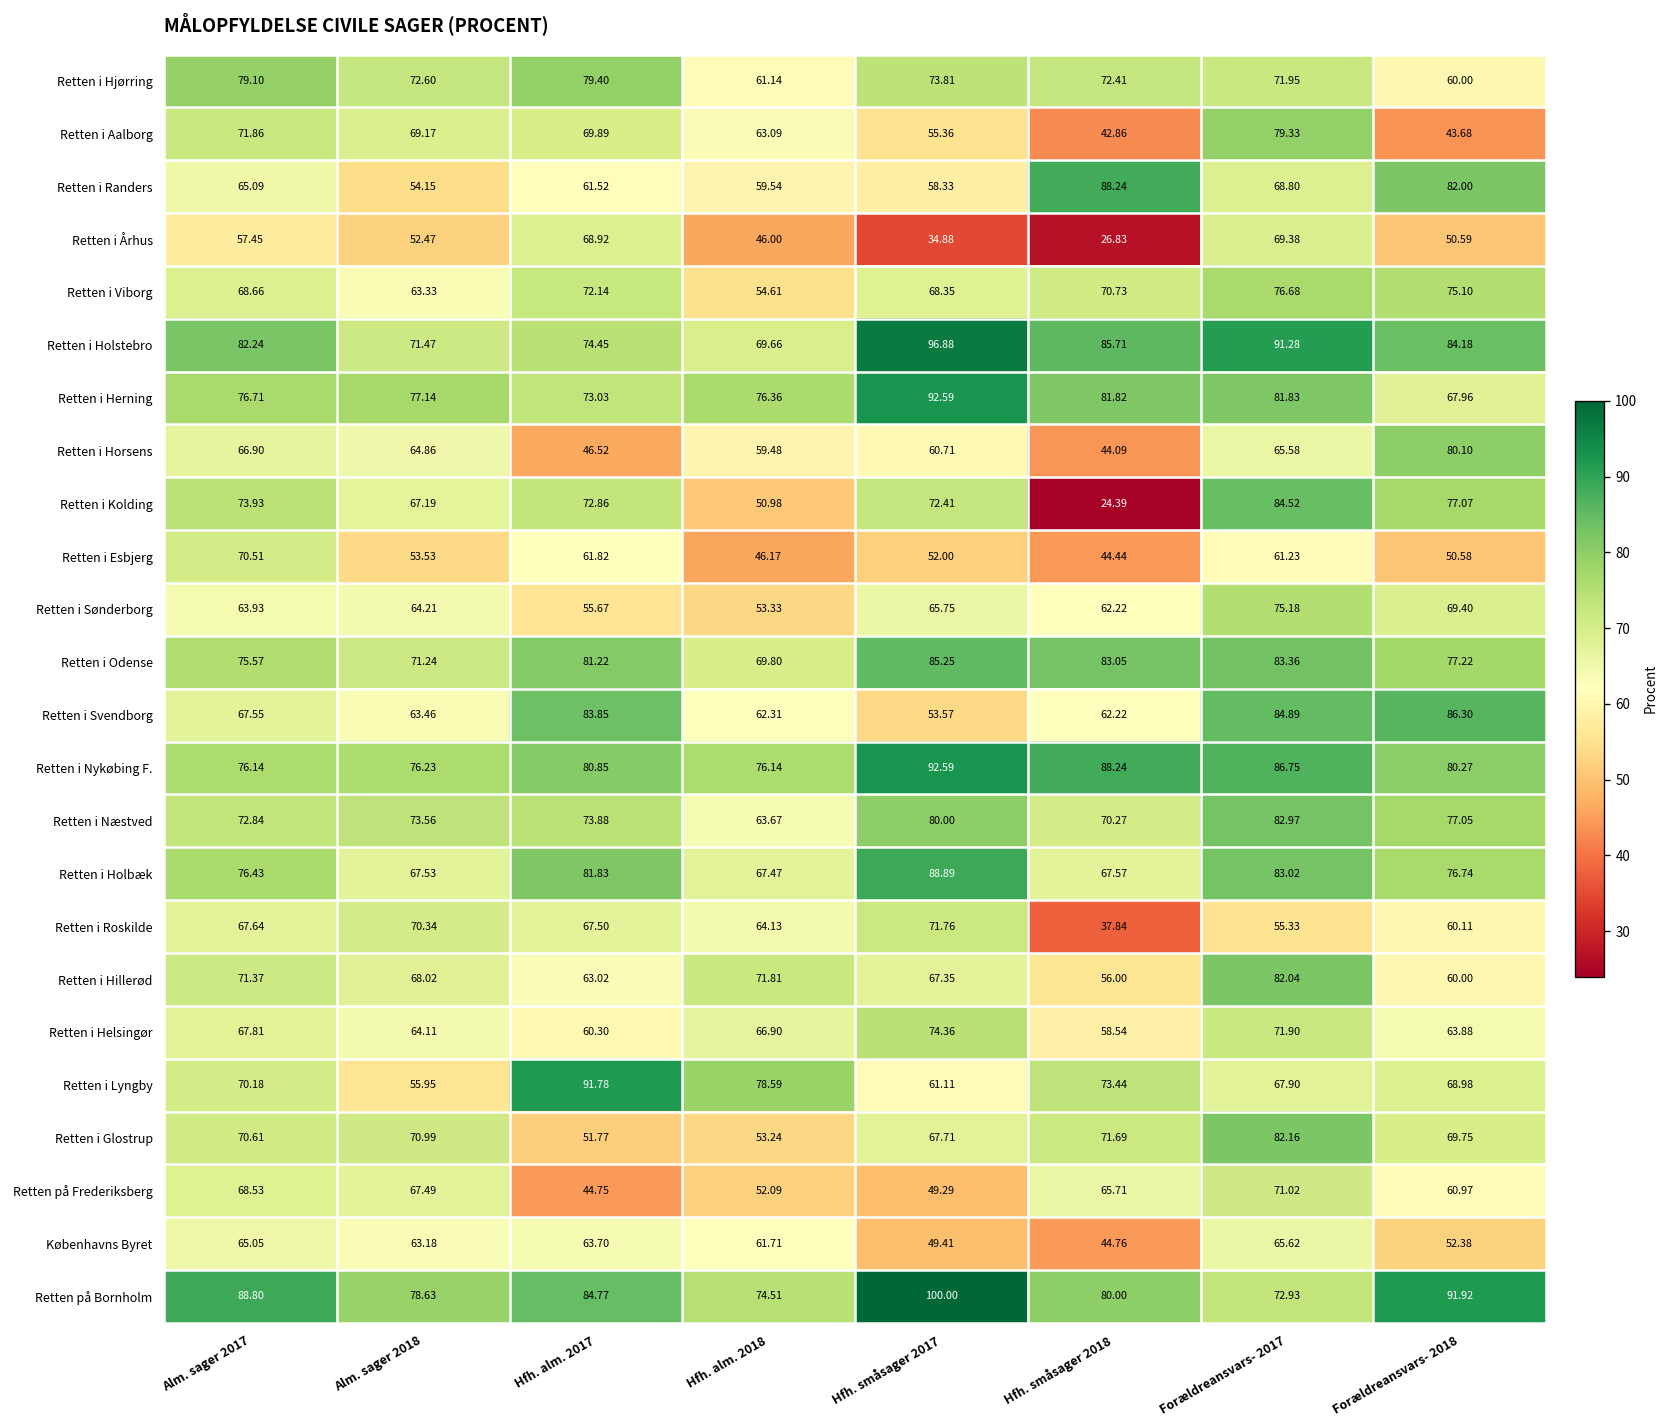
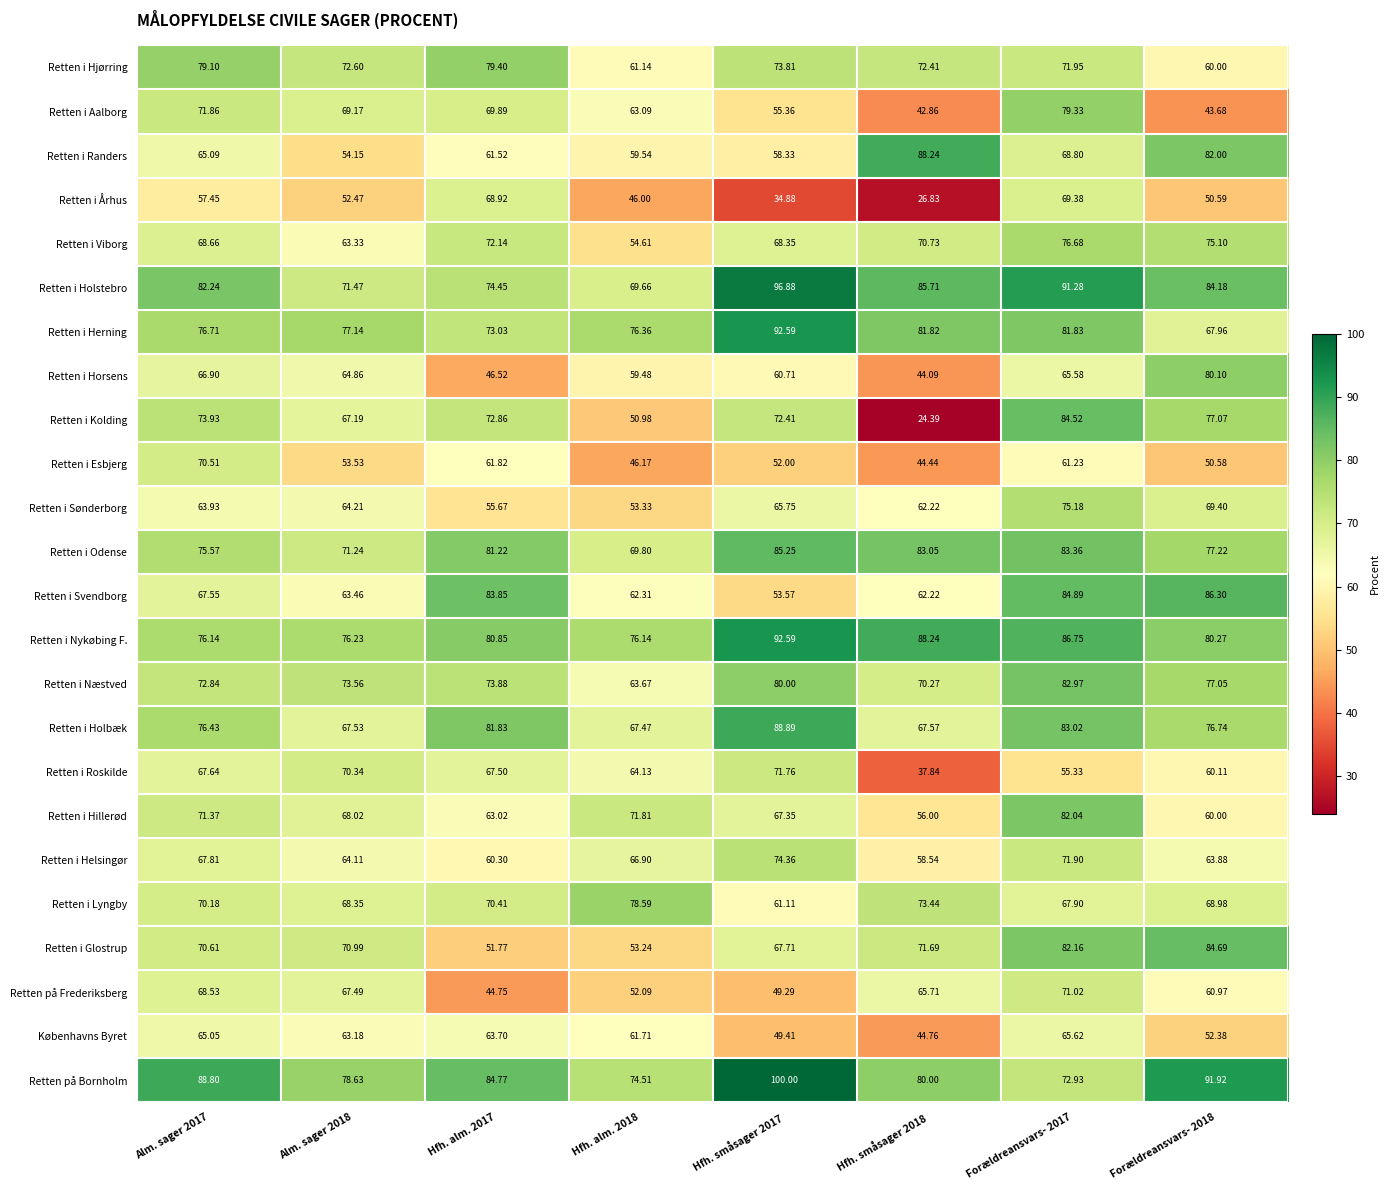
Retten i Lyngby, Alm. sager 2018: 55.95 -> 68.35
Retten i Lyngby, Hfh. alm. 2017: 91.78 -> 70.41
Retten i Glostrup, Forældreansvars- 2018: 69.75 -> 84.69
